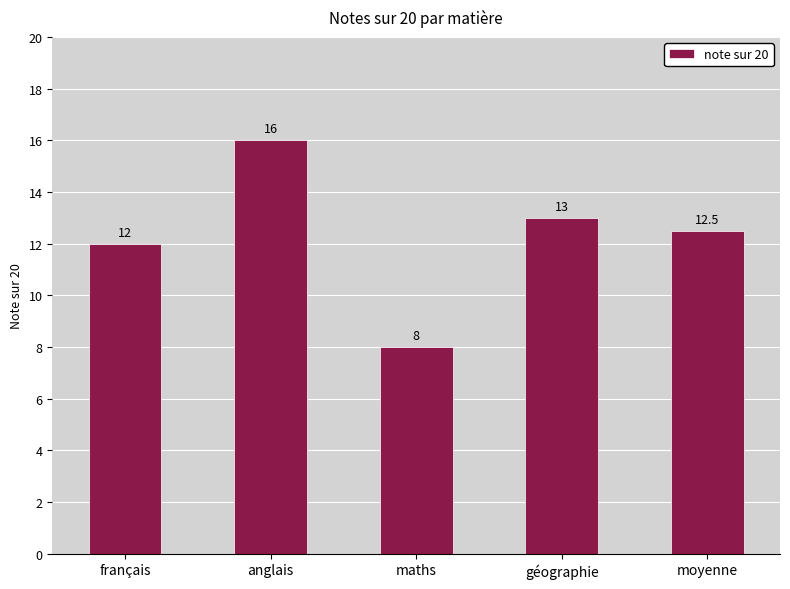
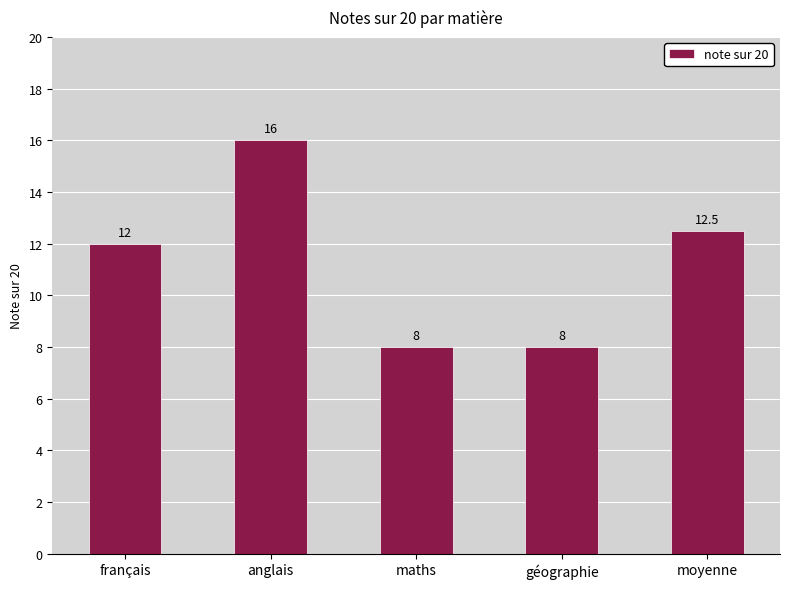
géographie: 13 -> 8
